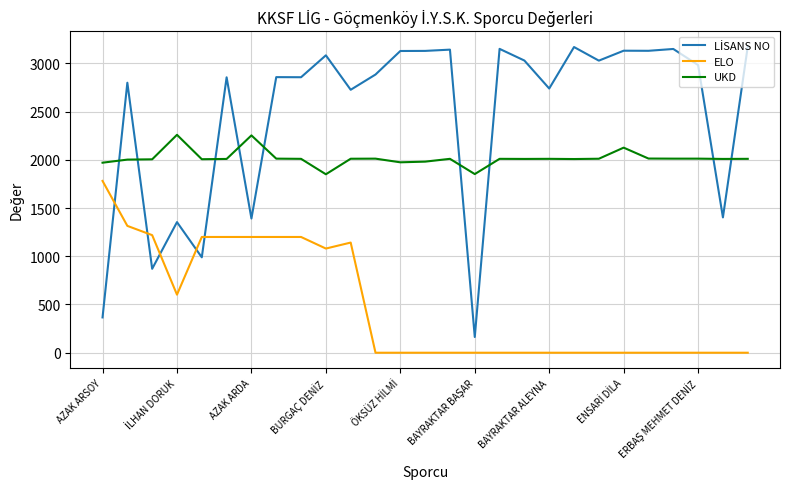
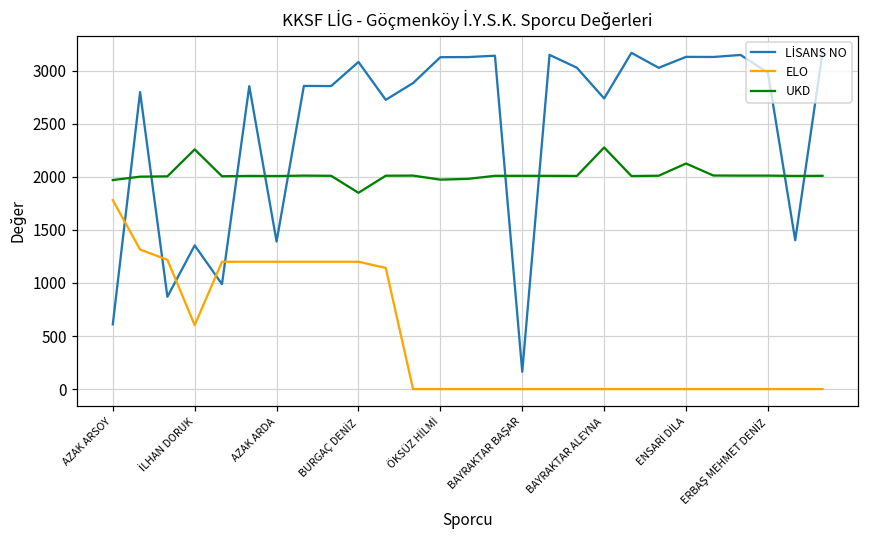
LİSANS NO, AZAK ARSOY: 400 -> 600
UKD, AZAK ARDA: 2300 -> 2000
ELO, BURGAÇ DENİZ: 1100 -> 1200
UKD, BAYRAKTAR BAŞAR: 1900 -> 2000
UKD, BAYRAKTAR ALEYNA: 2000 -> 2300
